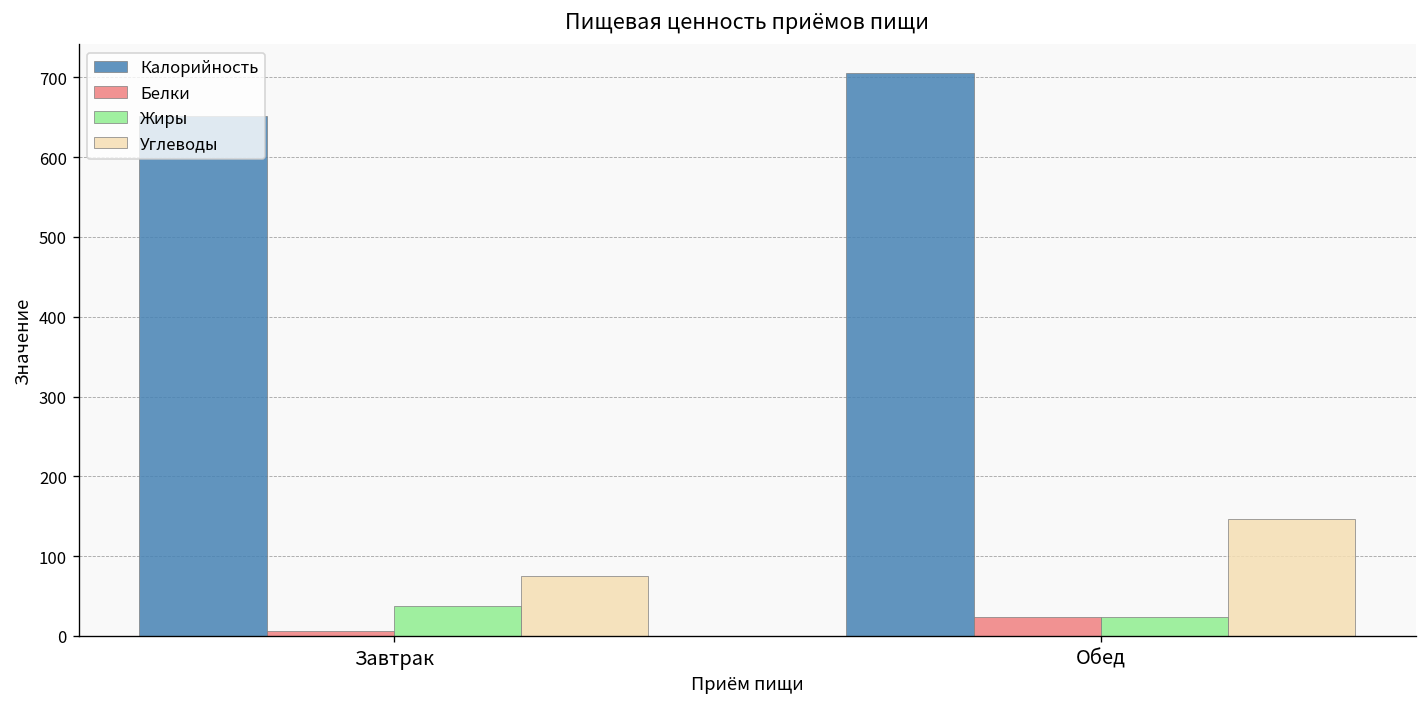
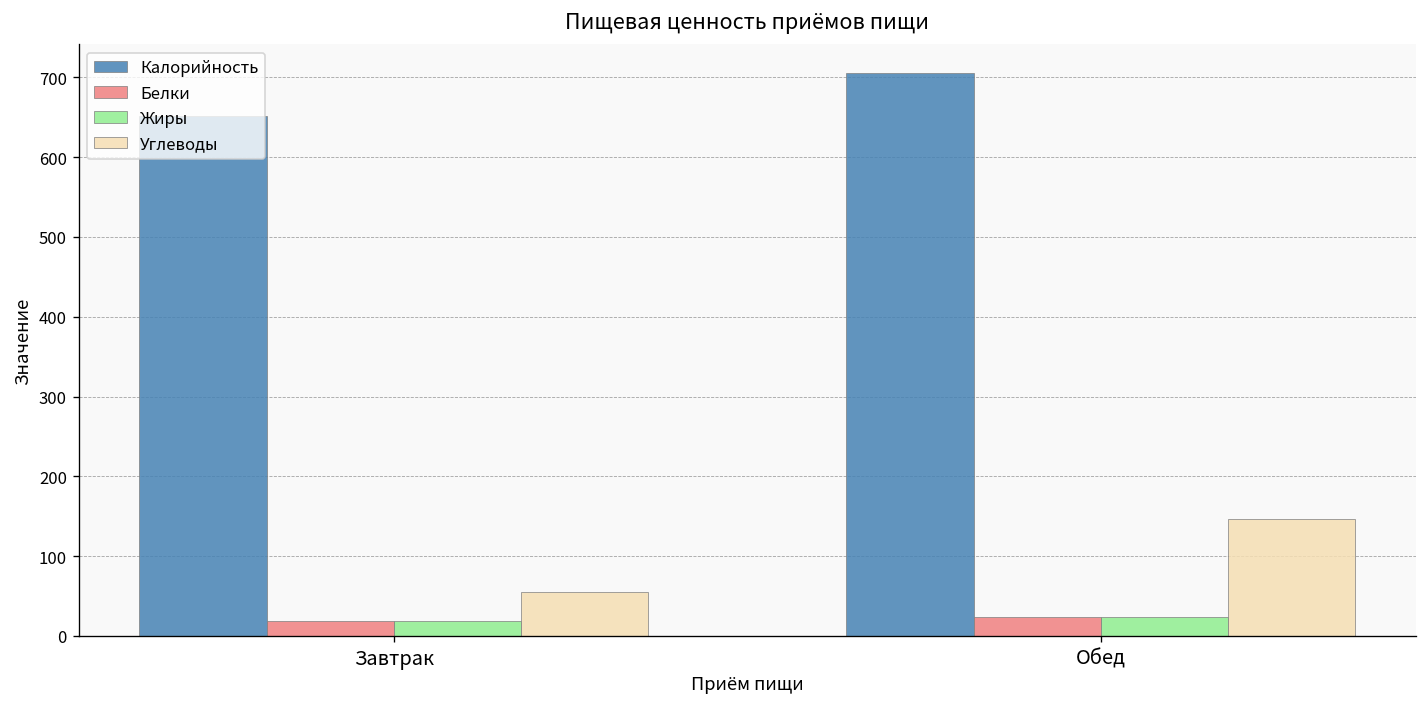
Белки, Завтрак: 10 -> 20
Жиры, Завтрак: 40 -> 20
Углеводы, Завтрак: 80 -> 60
